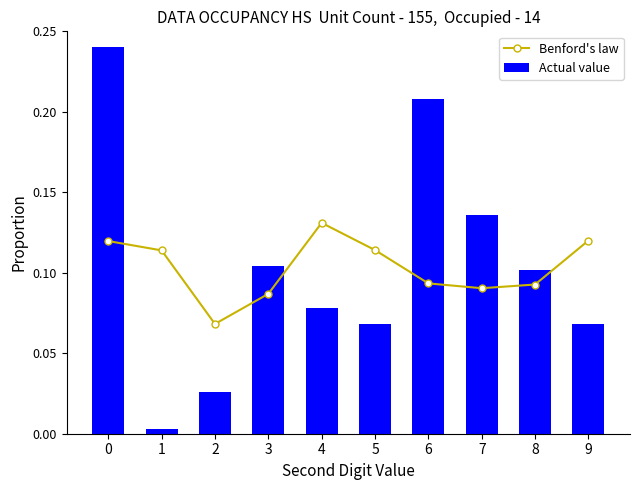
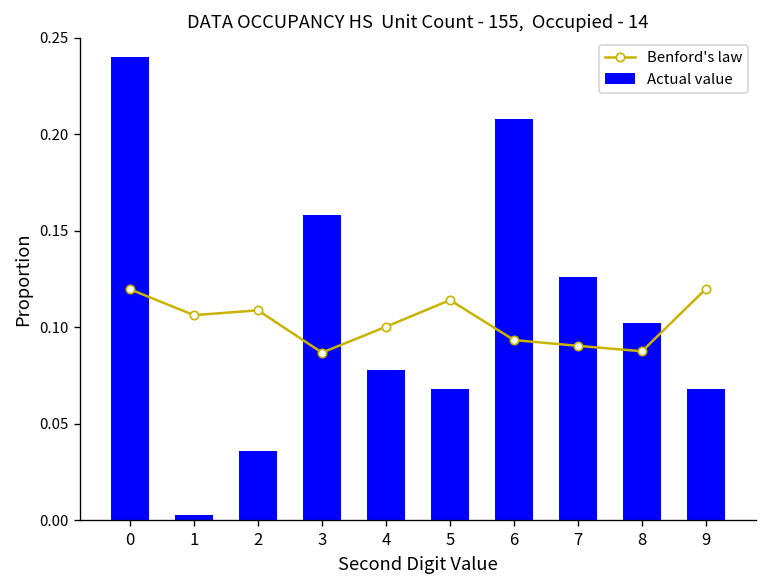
Benford's law, 1: 0.114 -> 0.106
Benford's law, 2: 0.068 -> 0.109
Actual value, 2: 0.026 -> 0.036
Actual value, 3: 0.104 -> 0.158
Benford's law, 4: 0.131 -> 0.100
Actual value, 7: 0.136 -> 0.126
Benford's law, 8: 0.093 -> 0.088
